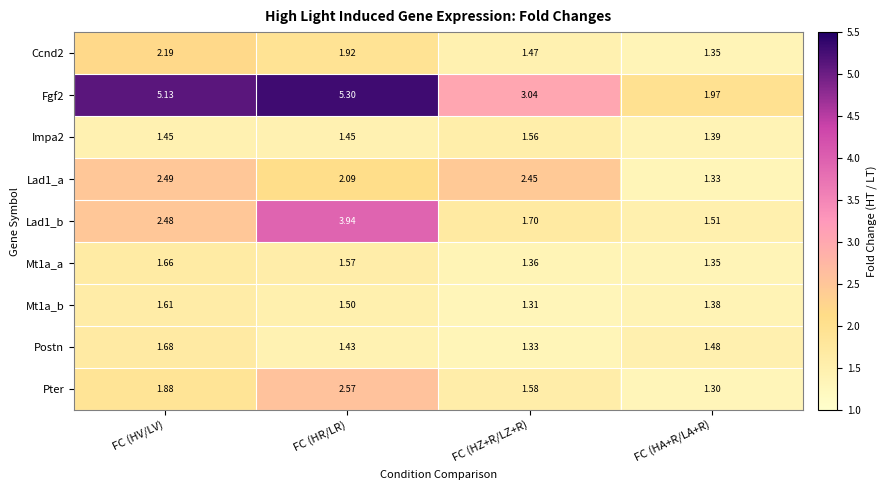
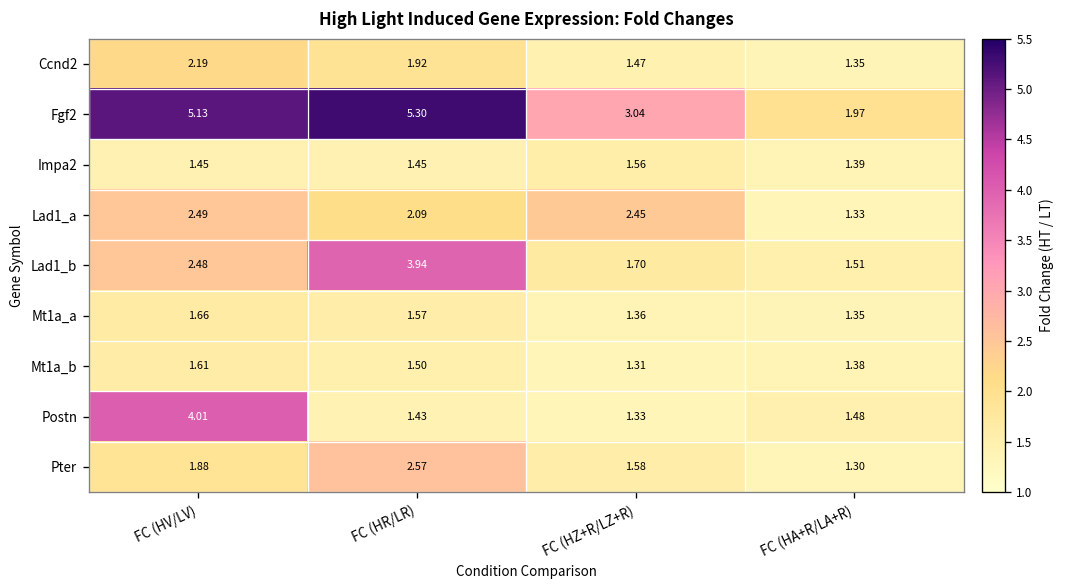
Postn, FC (HV/LV): 1.68 -> 4.01
